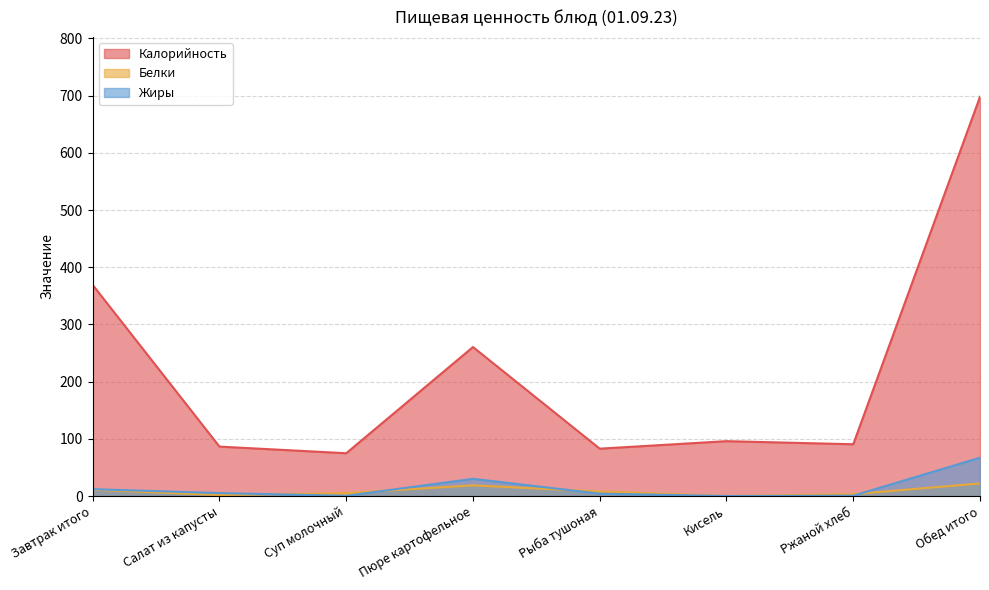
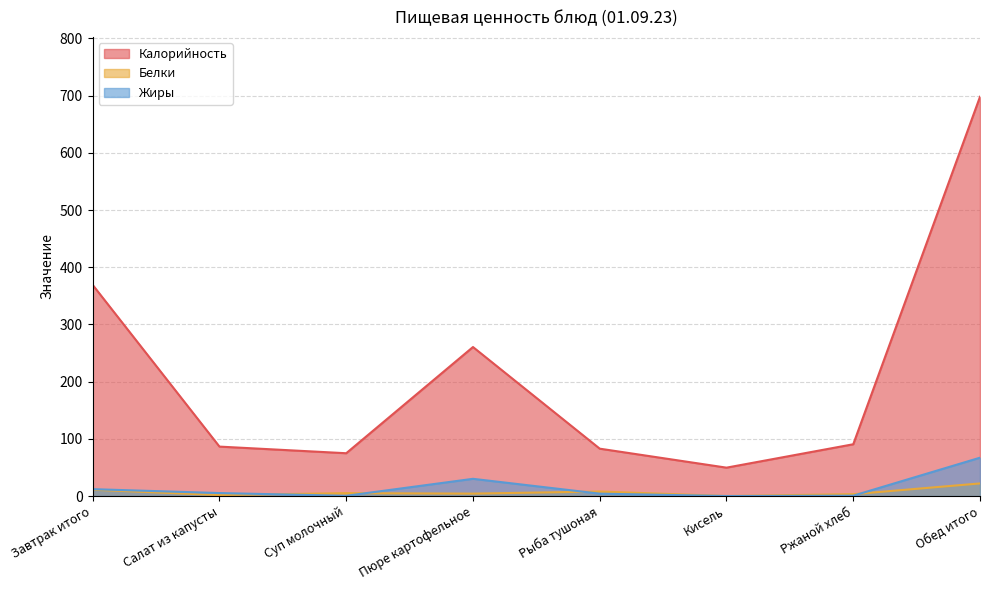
Белки, Пюре картофельное: 20 -> 0
Калорийность, Кисель: 100 -> 50
